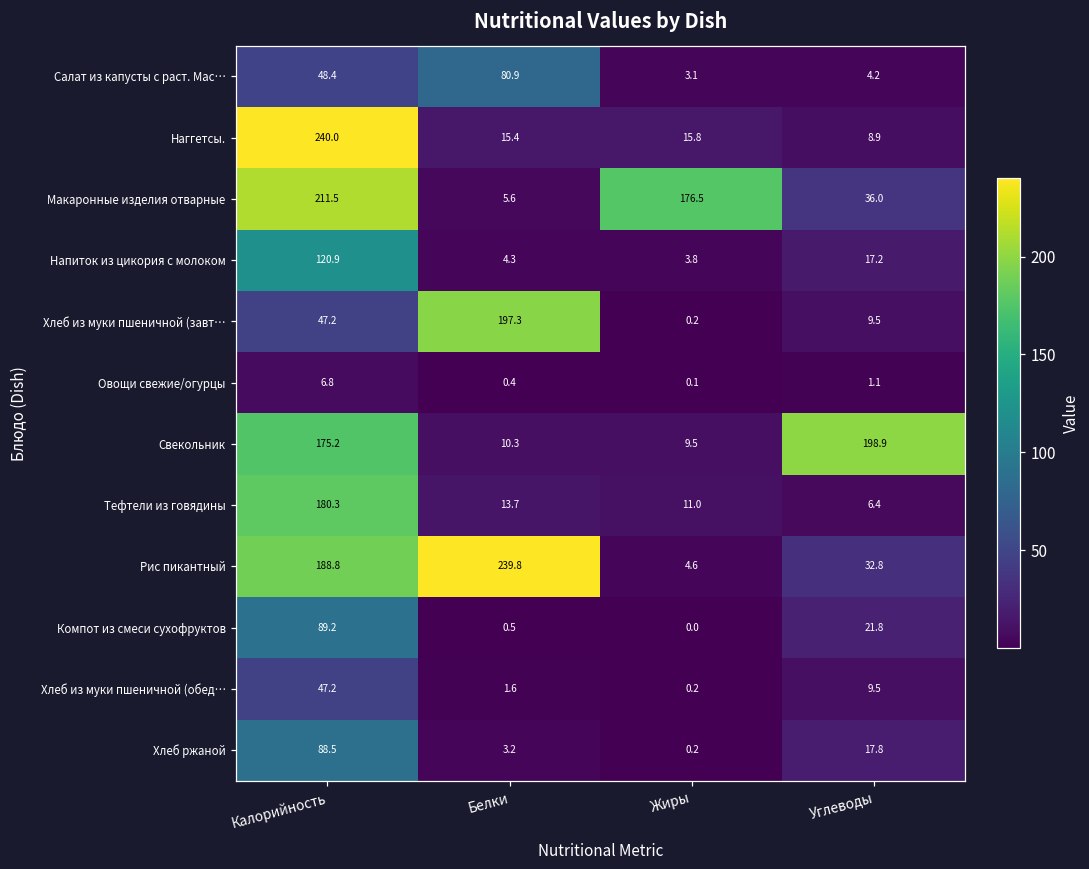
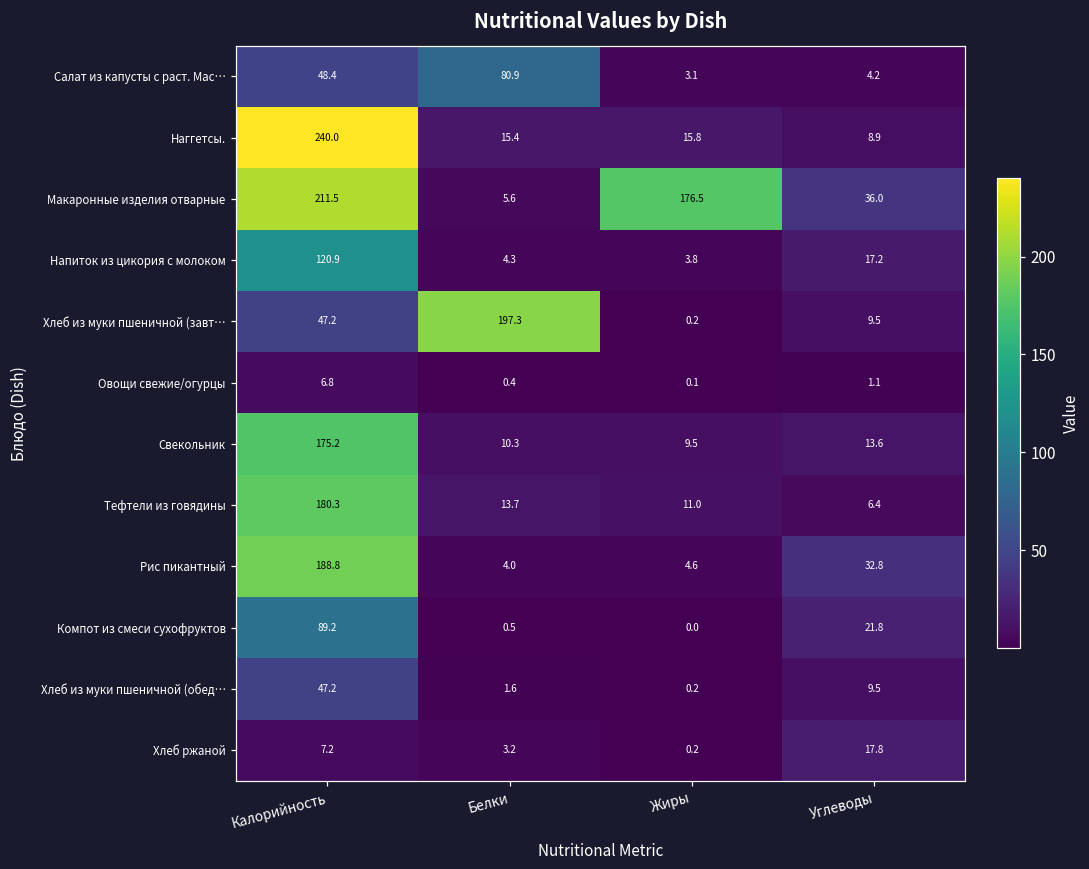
Свекольник, Углеводы: 198.9 -> 13.6
Рис пикантный, Белки: 239.8 -> 4.0
Хлеб ржаной, Калорийность: 88.5 -> 7.2
